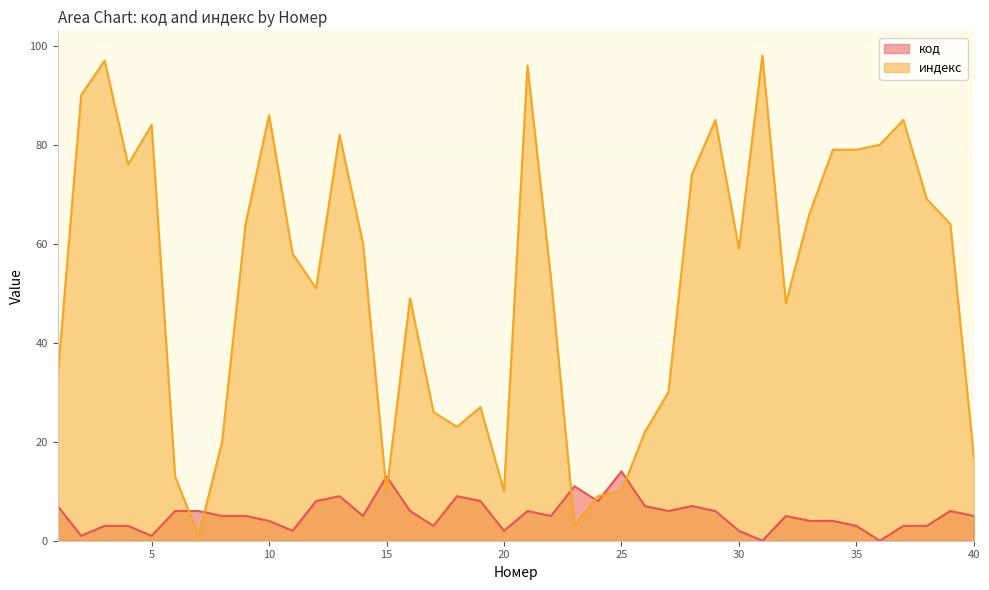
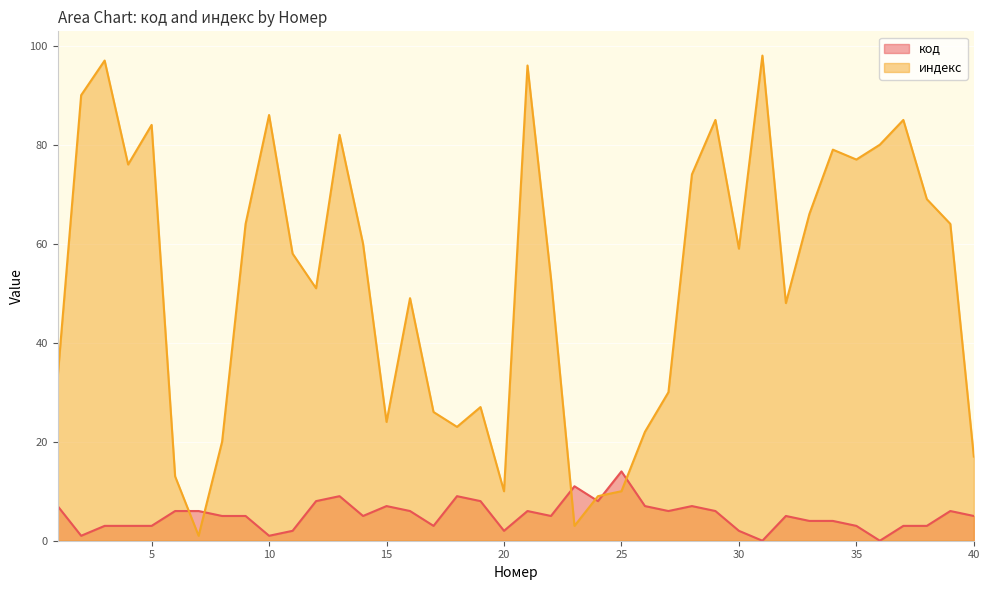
код, 5: 1 -> 3
код, 10: 4 -> 1
код, 15: 13 -> 7
индекс, 15: 10 -> 24
индекс, 35: 79 -> 77
